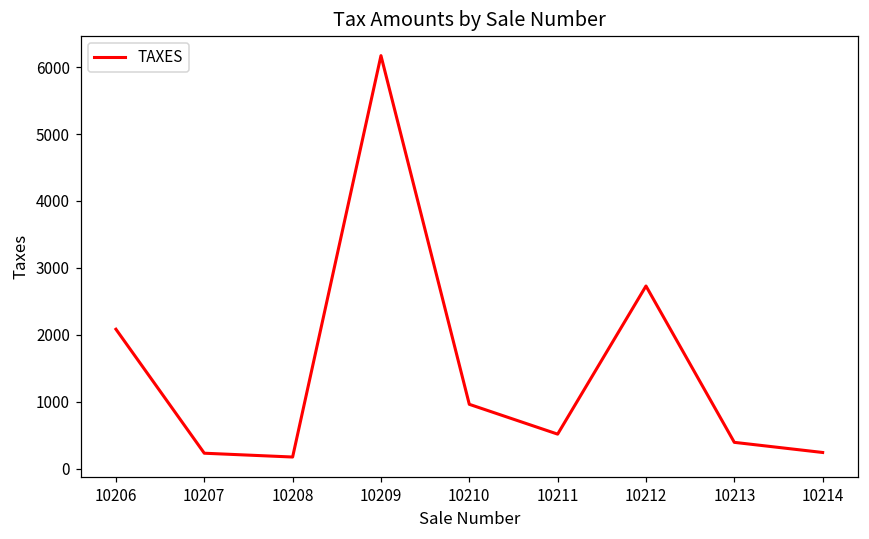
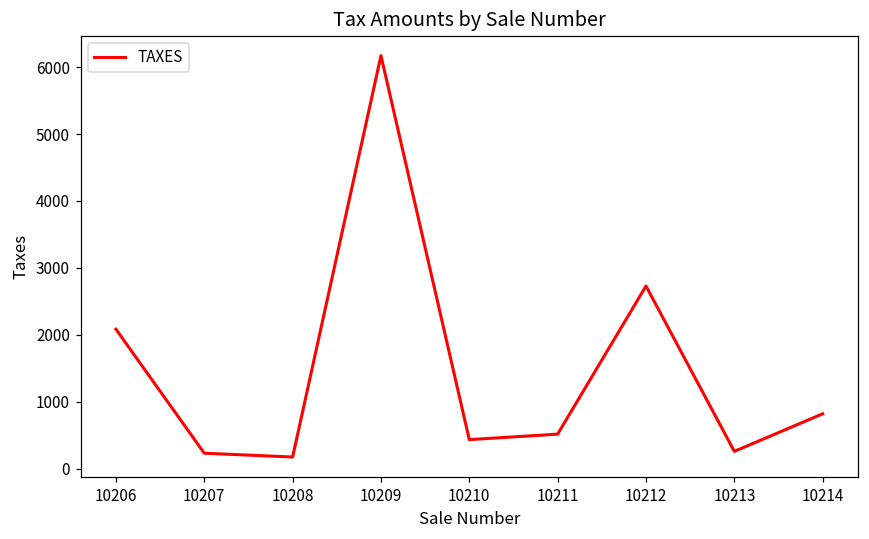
10210: 1000 -> 400
10213: 400 -> 300
10214: 200 -> 800
